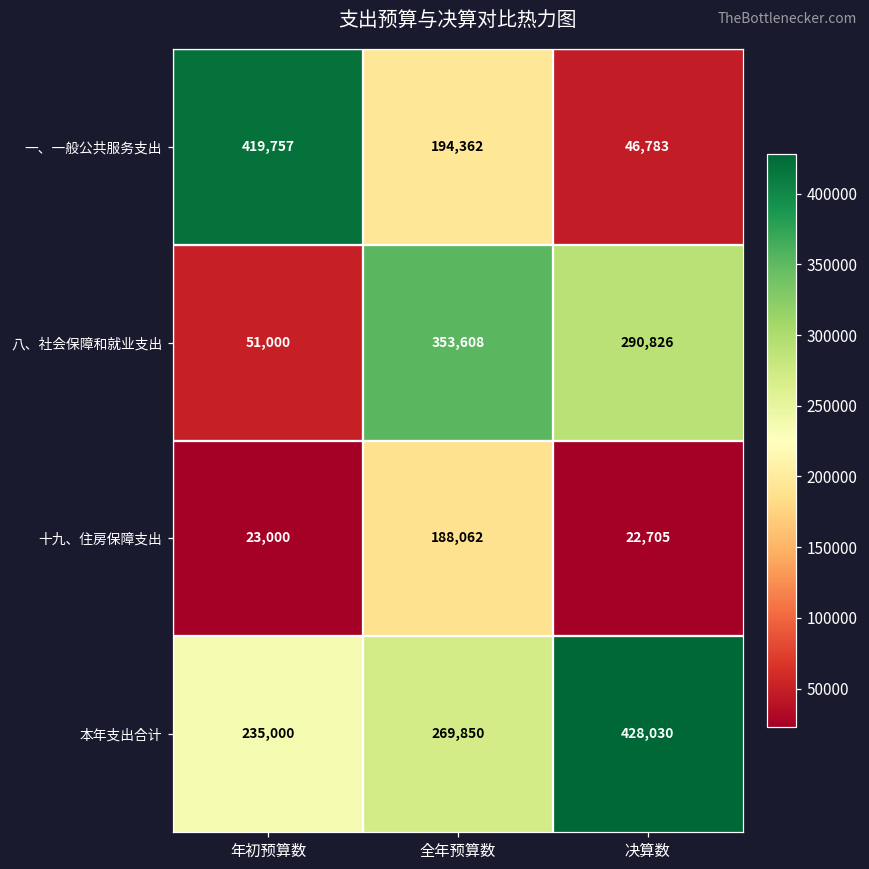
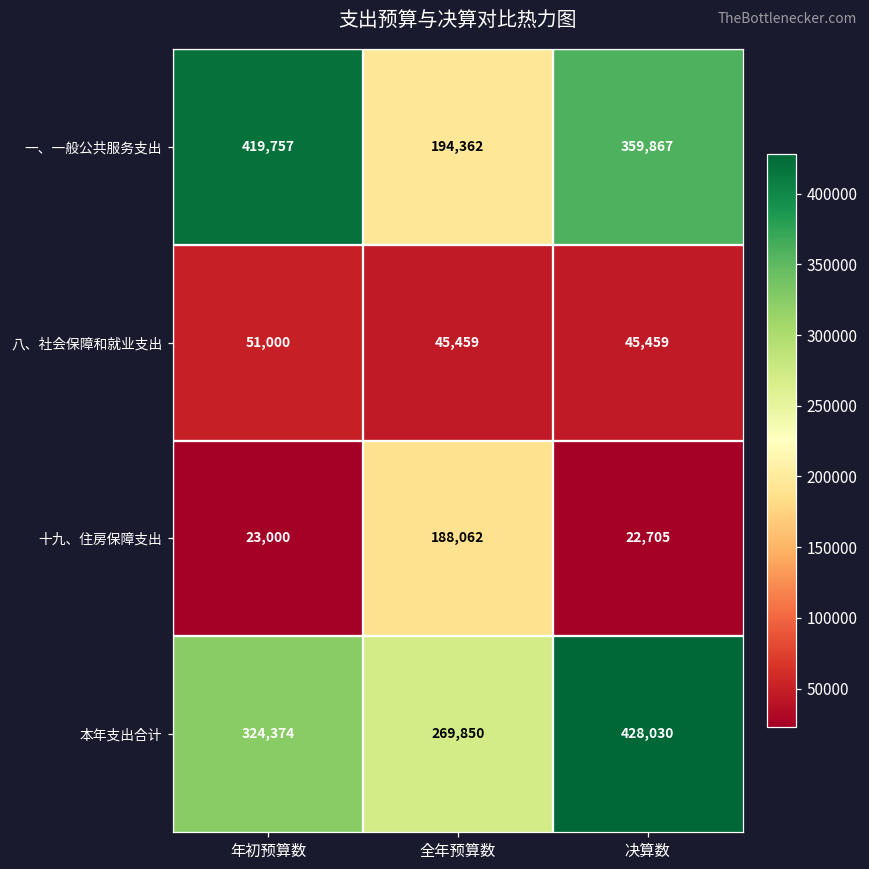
一、一般公共服务支出, 决算数: 46,783 -> 359,867
八、社会保障和就业支出, 全年预算数: 353,608 -> 45,459
八、社会保障和就业支出, 决算数: 290,826 -> 45,459
本年支出合计, 年初预算数: 235,000 -> 324,374
